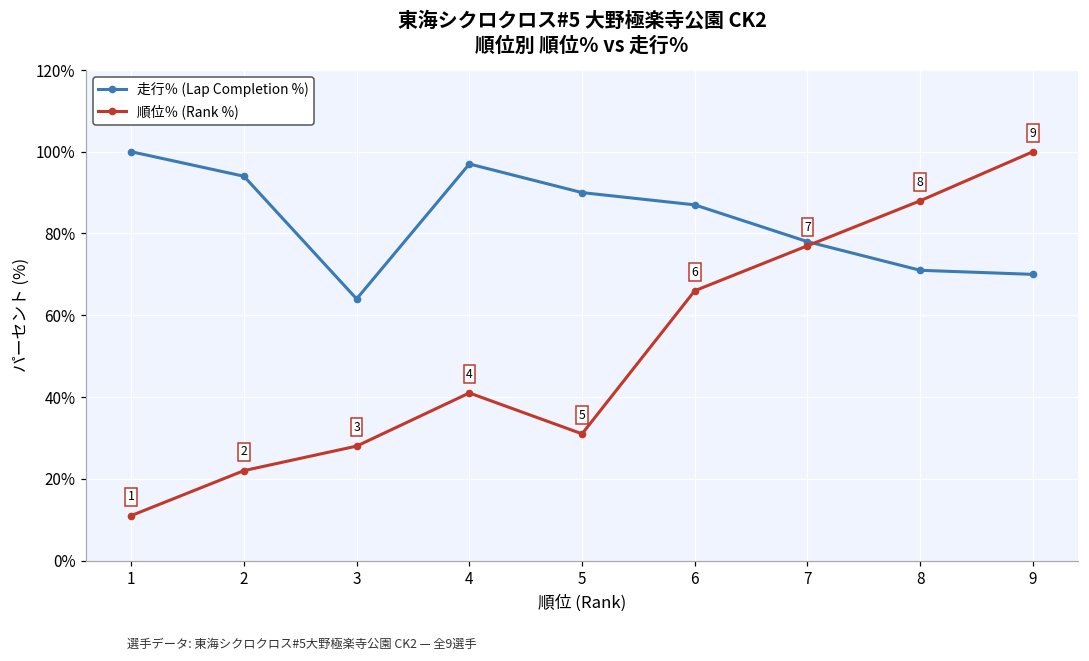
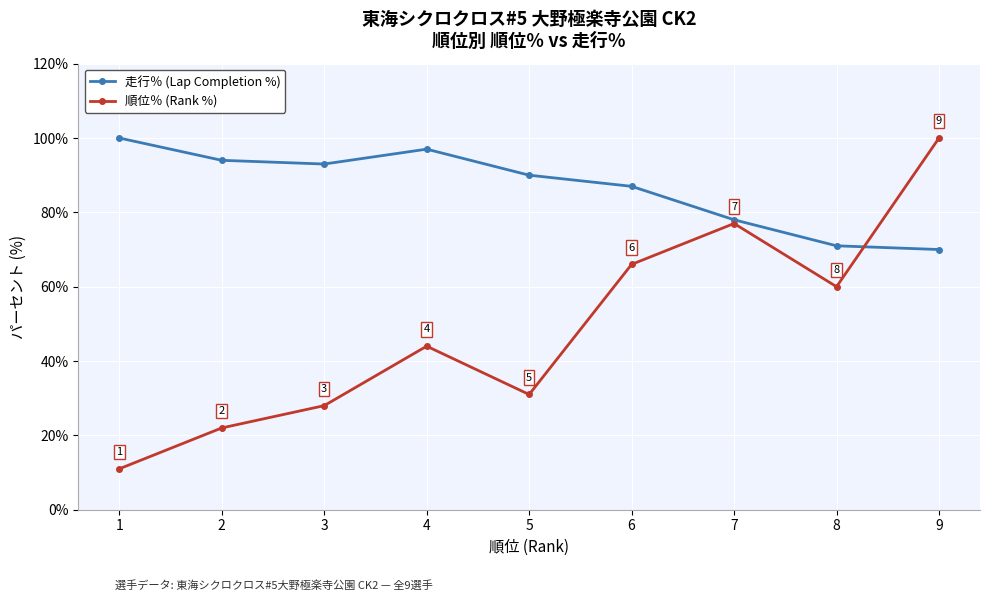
走行％ (Lap Completion %), 3: 64% -> 93%
順位％ (Rank %), 4: 41% -> 44%
順位％ (Rank %), 8: 88% -> 60%
